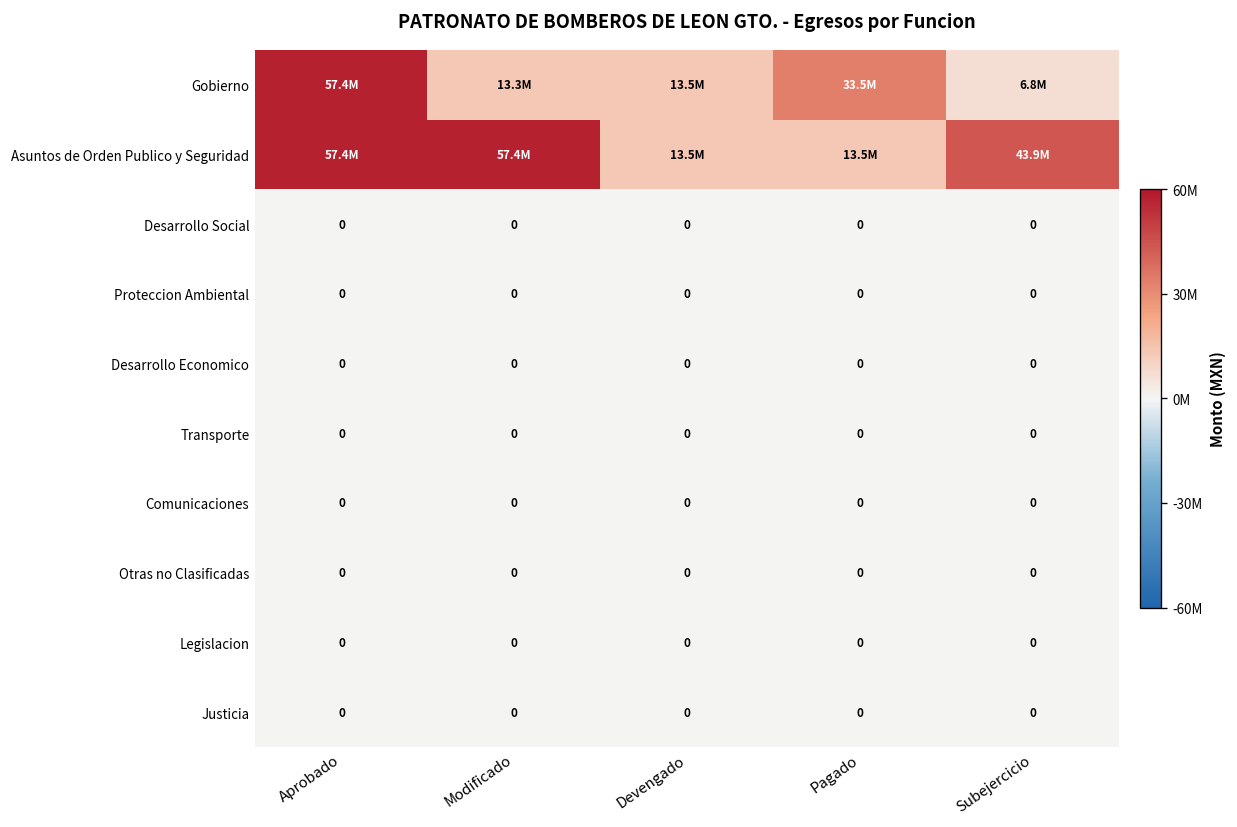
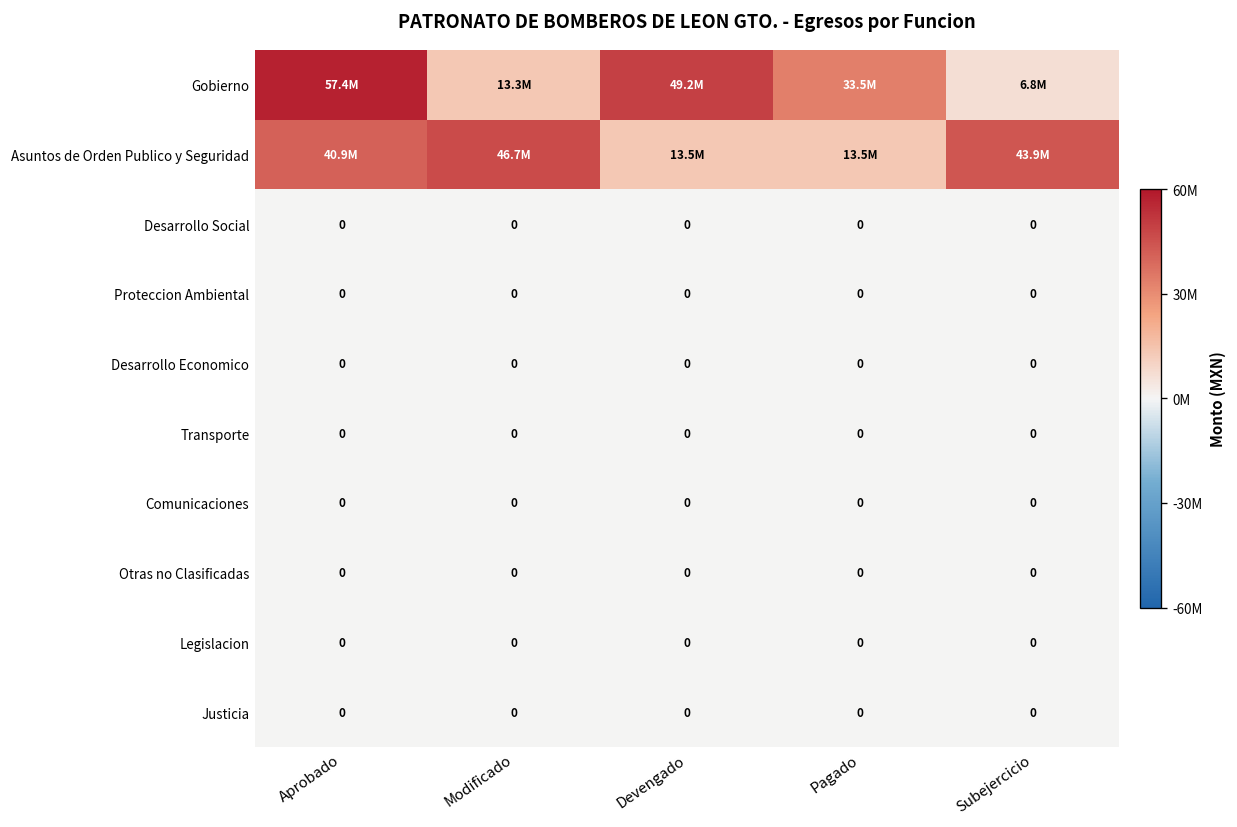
Gobierno, Devengado: 13.5M -> 49.2M
Asuntos de Orden Publico y Seguridad, Aprobado: 57.4M -> 40.9M
Asuntos de Orden Publico y Seguridad, Modificado: 57.4M -> 46.7M
